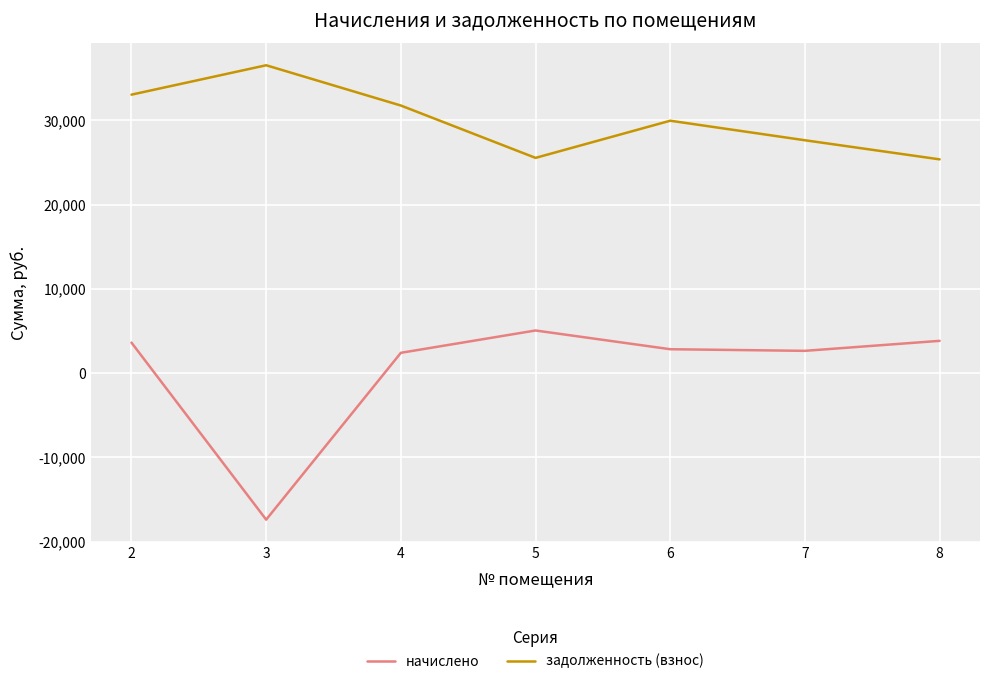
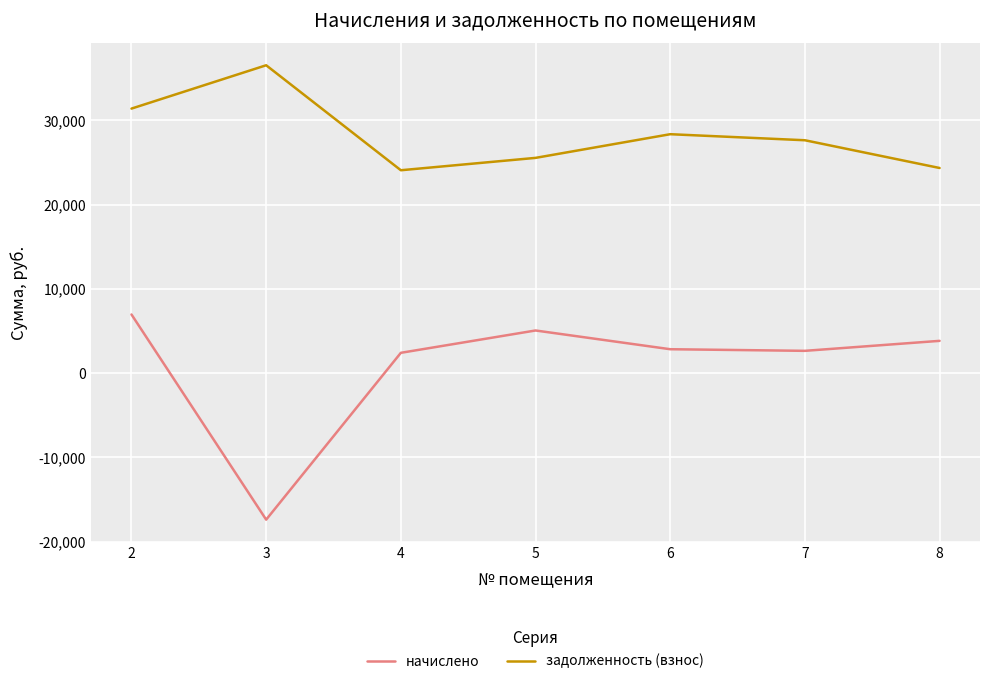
начислено, 2: 4,000 -> 7,000
задолженность (взнос), 2: 33,000 -> 31,000
задолженность (взнос), 4: 32,000 -> 24,000
задолженность (взнос), 6: 30,000 -> 28,000
задолженность (взнос), 8: 25,000 -> 24,000
